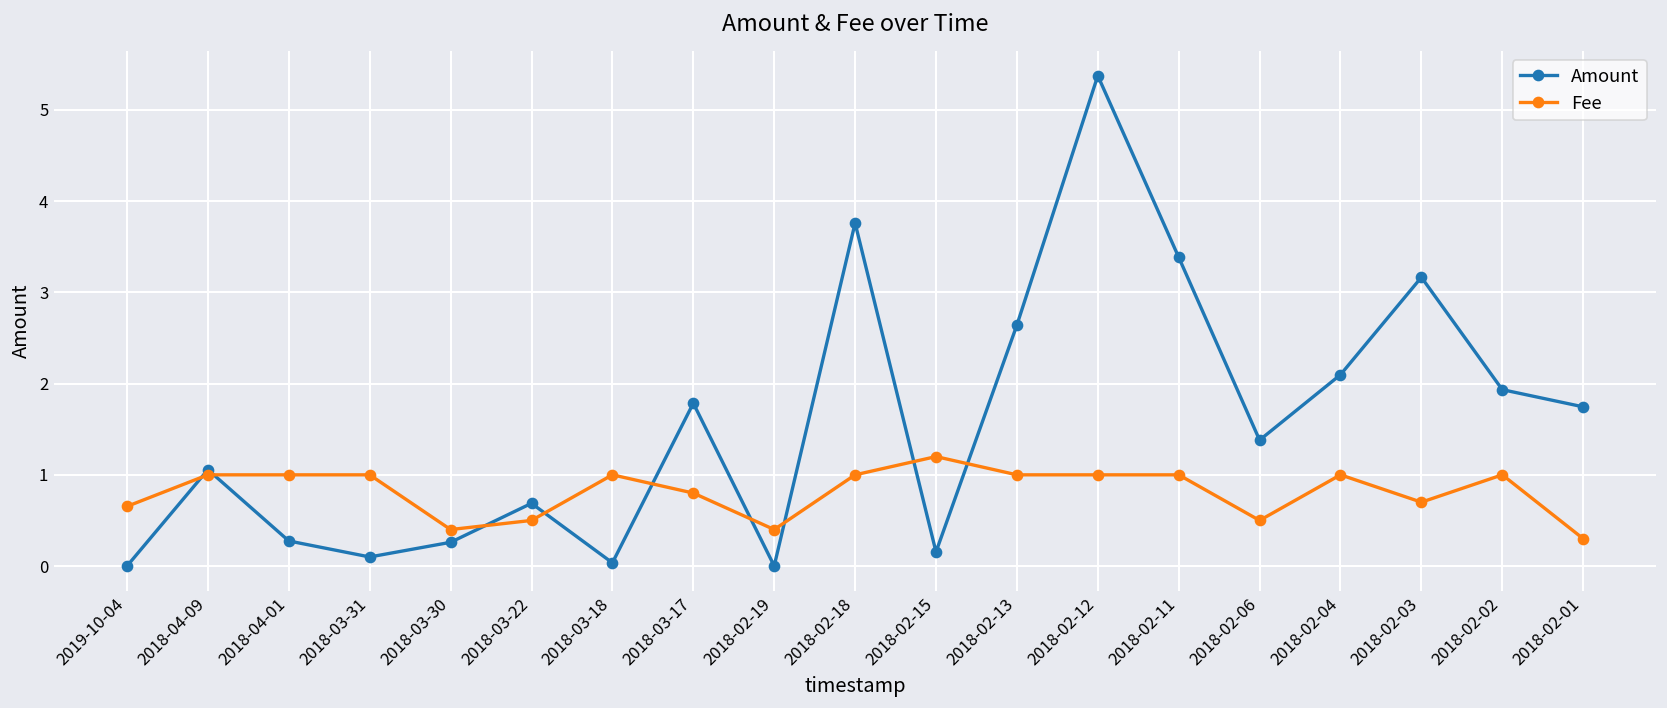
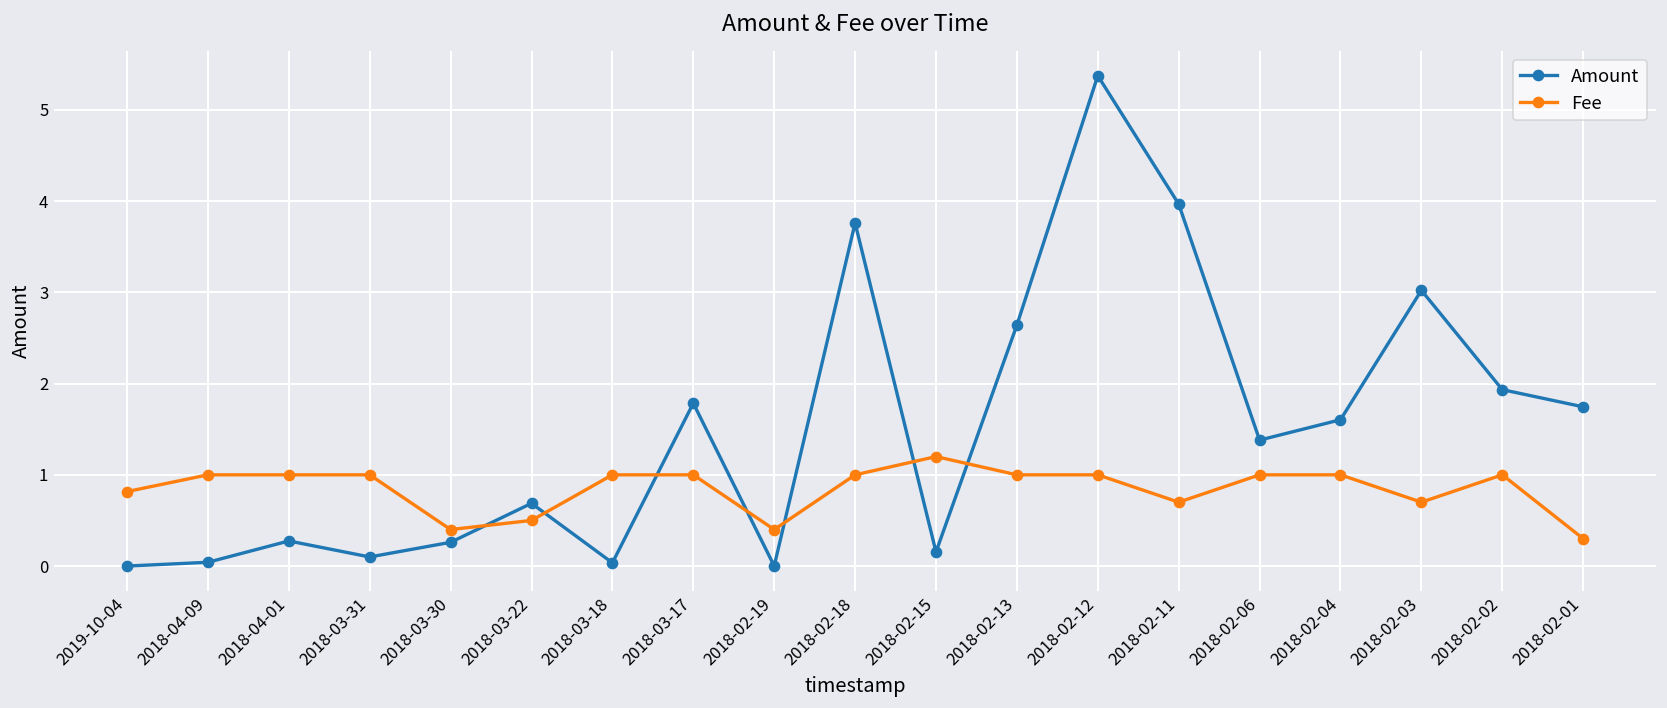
Fee, 2019-10-04: 0.7 -> 0.8
Amount, 2018-04-09: 1.1 -> 0.0
Fee, 2018-03-17: 0.8 -> 1.0
Amount, 2018-02-11: 3.4 -> 4.0
Fee, 2018-02-11: 1.0 -> 0.7
Fee, 2018-02-06: 0.5 -> 1.0
Amount, 2018-02-04: 2.1 -> 1.6
Amount, 2018-02-03: 3.2 -> 3.0
